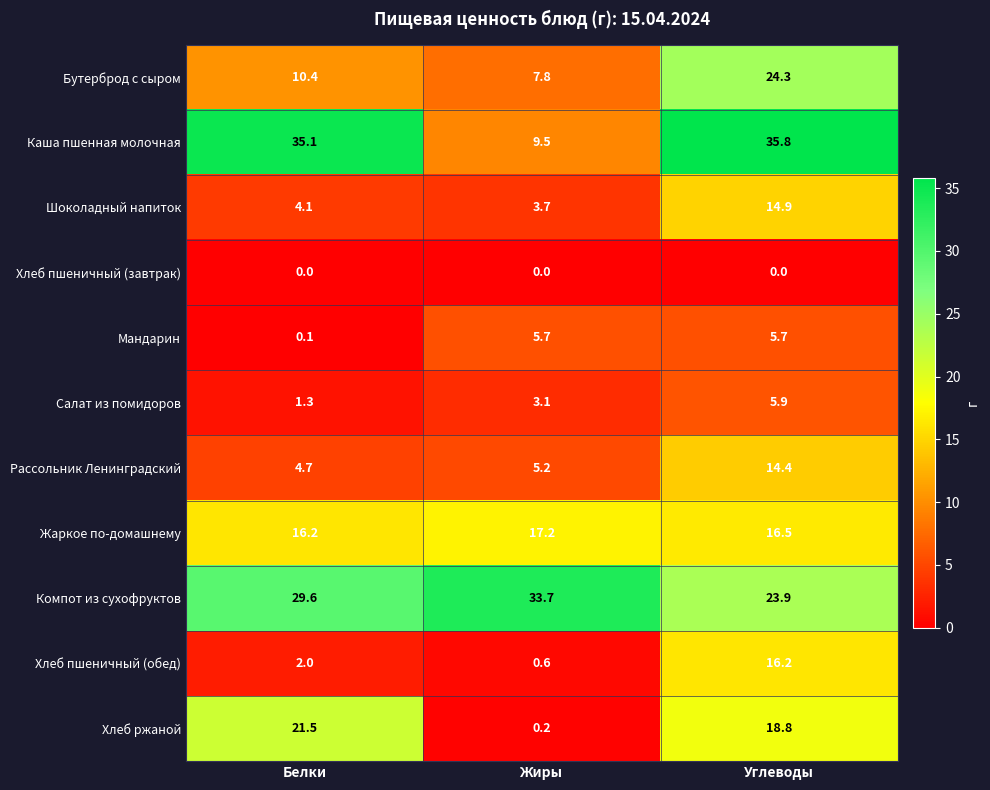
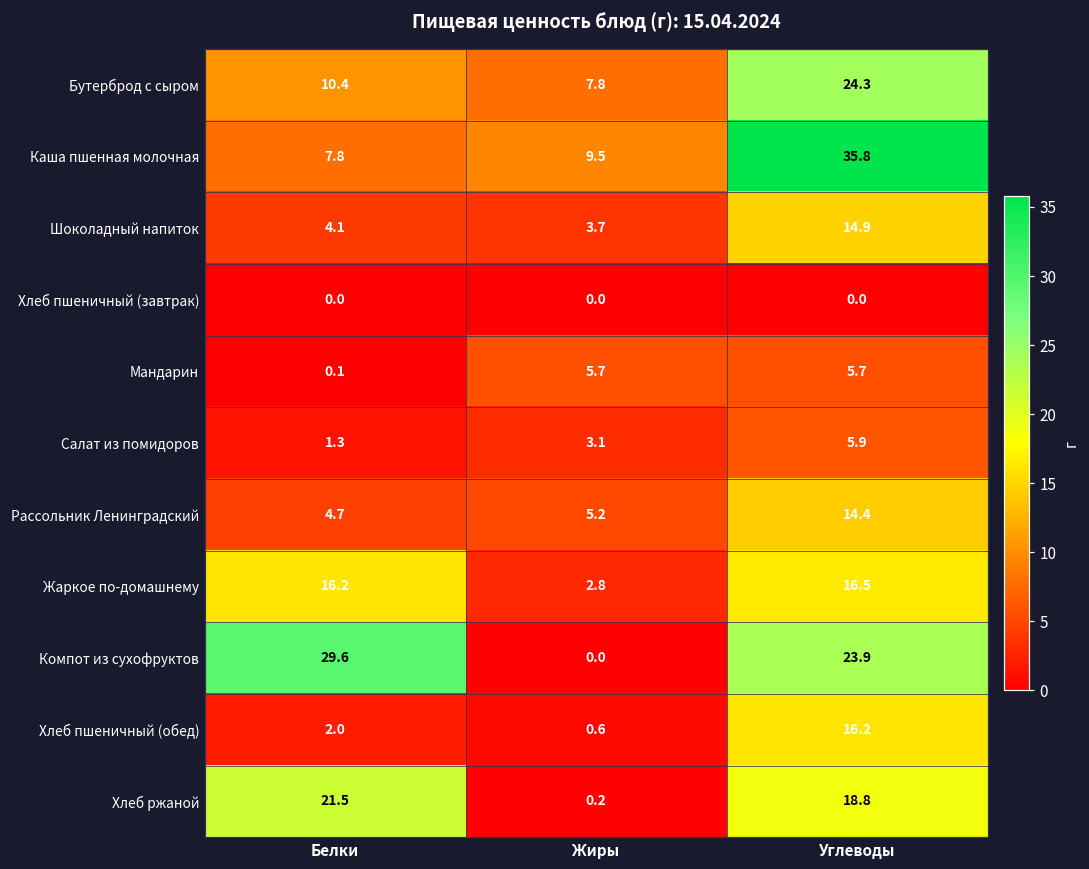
Каша пшенная молочная, Белки: 35.1 -> 7.8
Жаркое по-домашнему, Жиры: 17.2 -> 2.8
Компот из сухофруктов, Жиры: 33.7 -> 0.0
